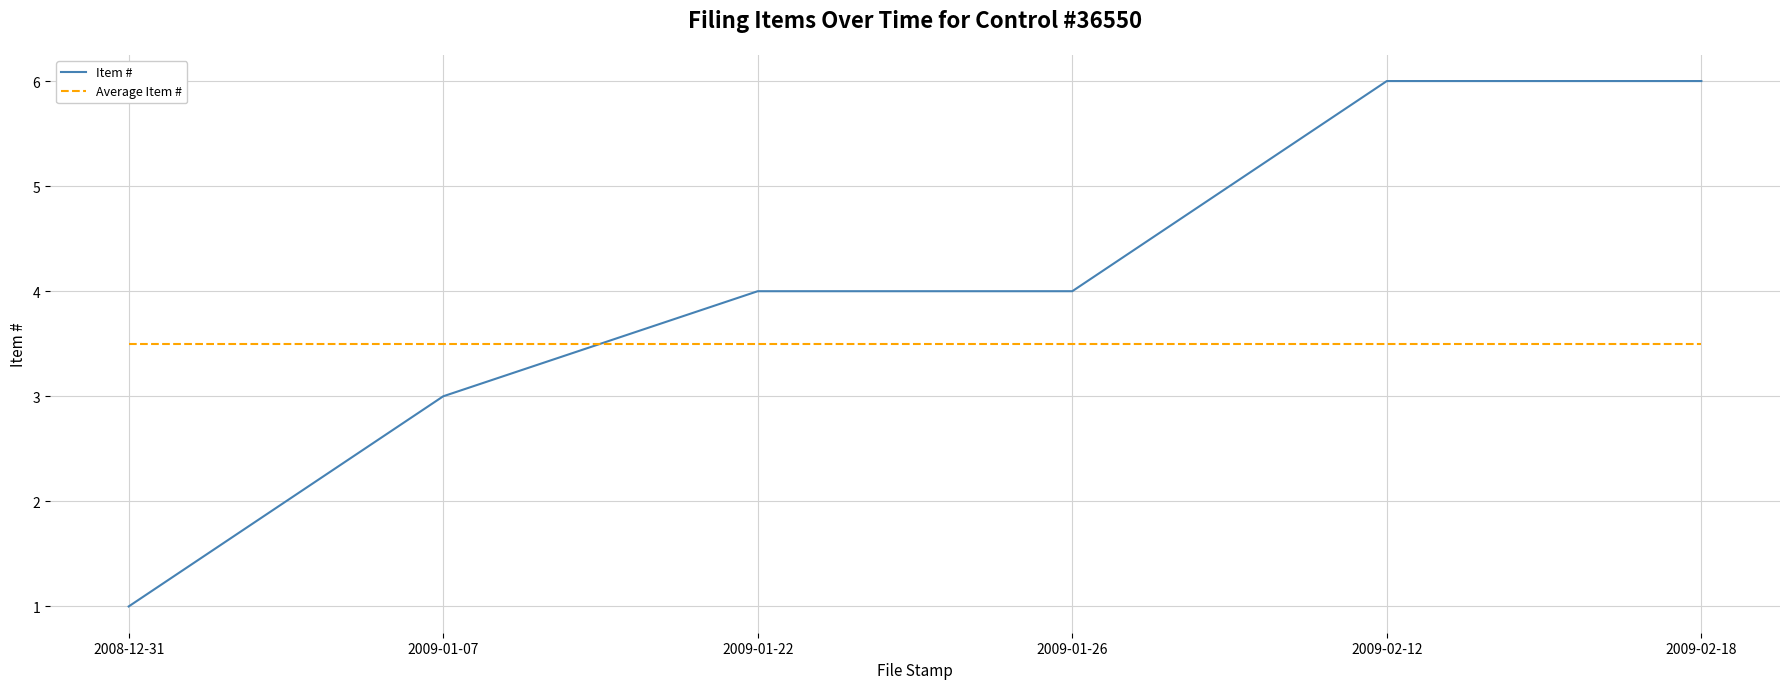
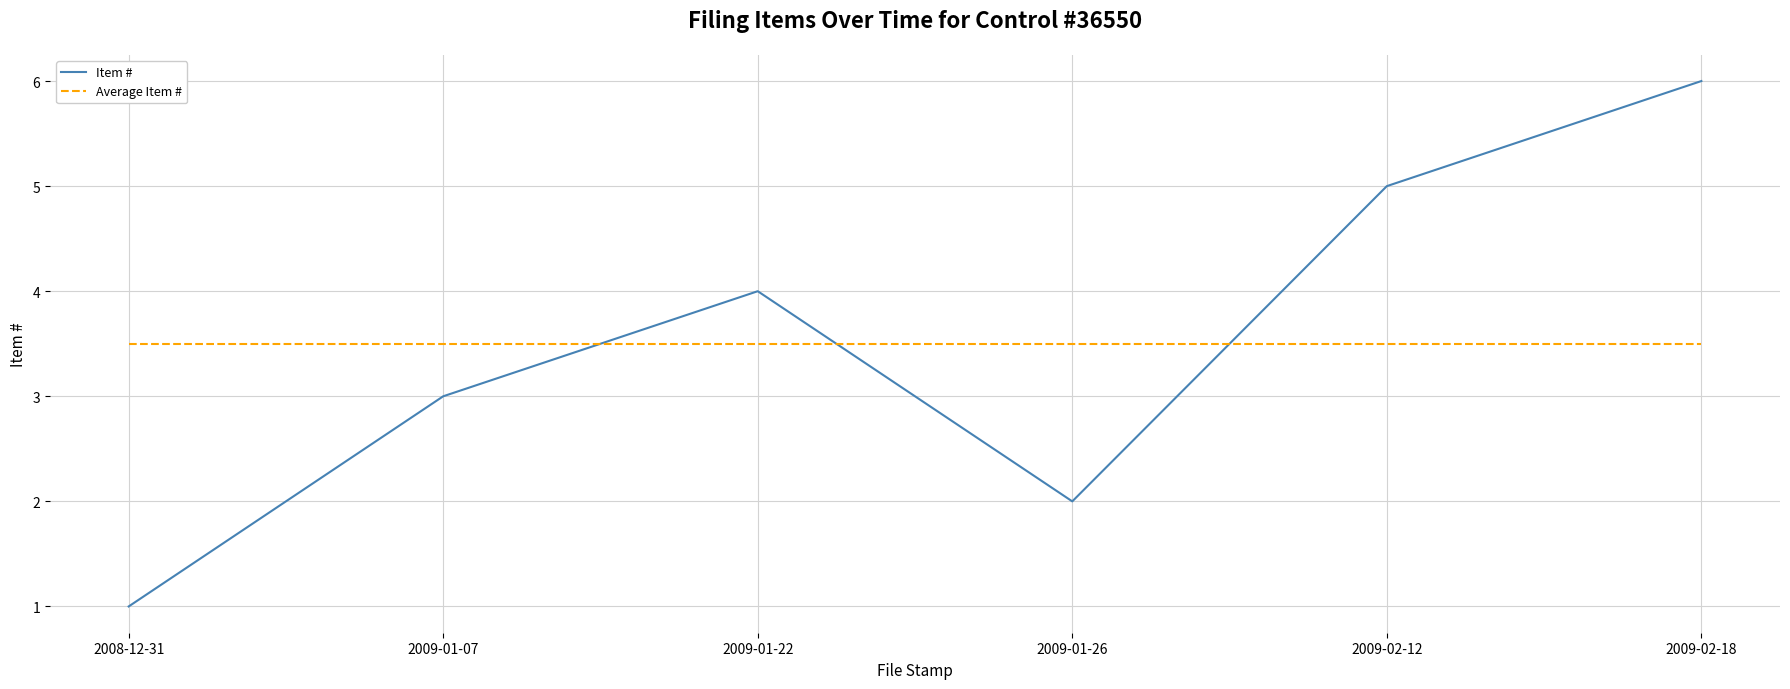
Item #, 2009-01-26: 4 -> 2
Item #, 2009-02-12: 6 -> 5
